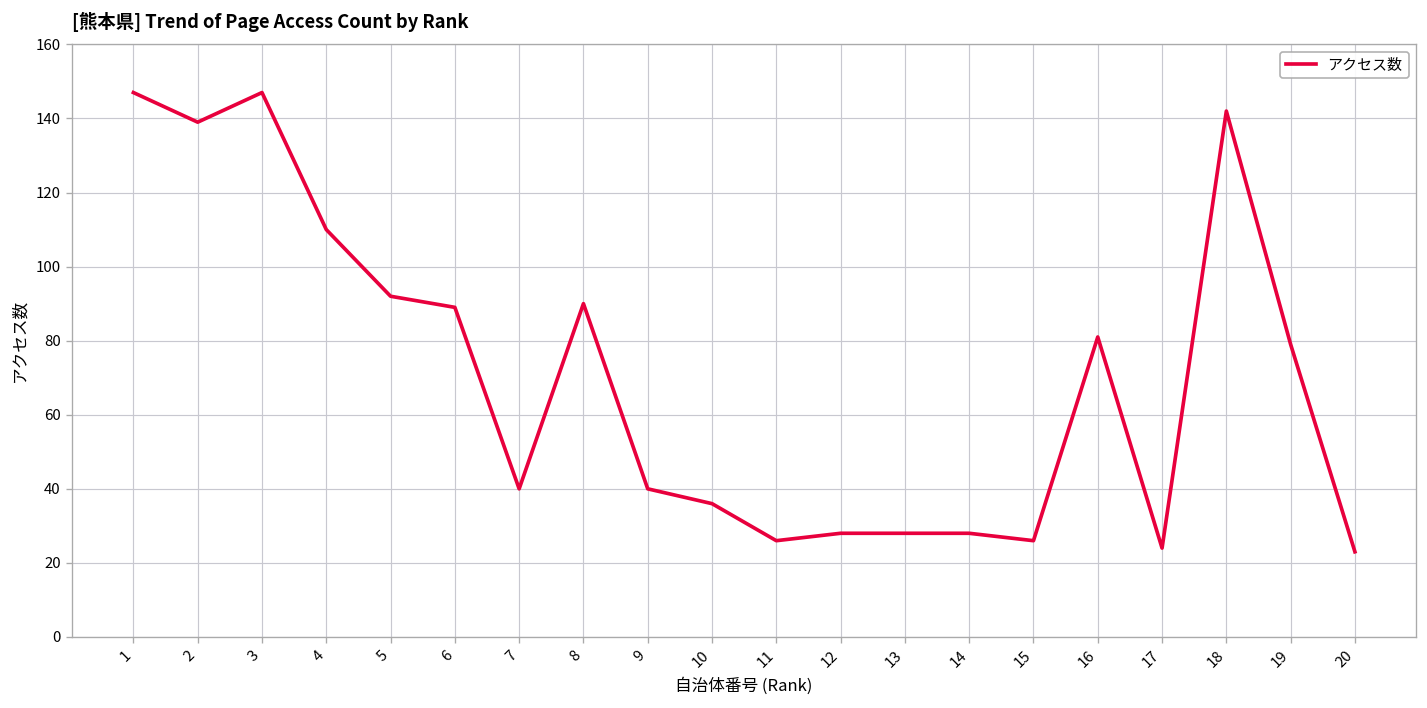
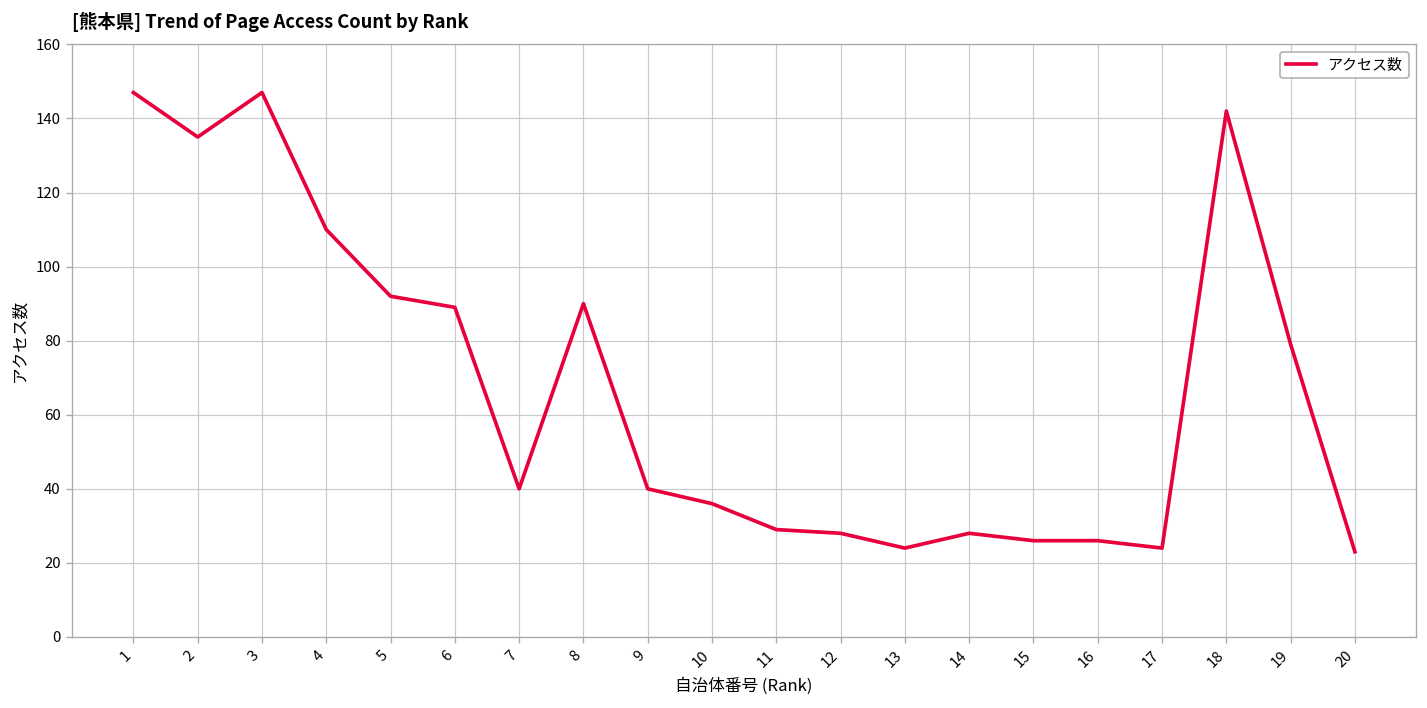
2: 139 -> 135
11: 26 -> 29
13: 28 -> 24
16: 81 -> 26
